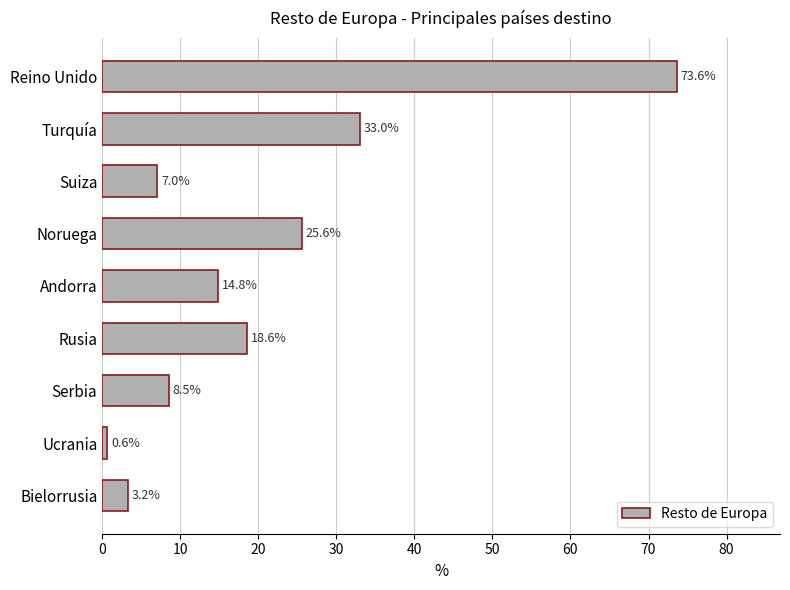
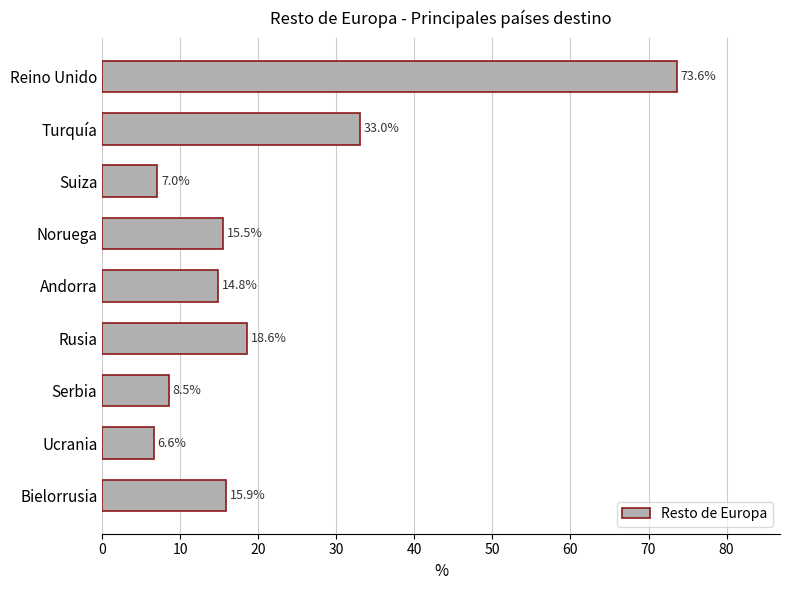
Noruega: 25.6% -> 15.5%
Ucrania: 0.6% -> 6.6%
Bielorrusia: 3.2% -> 15.9%
